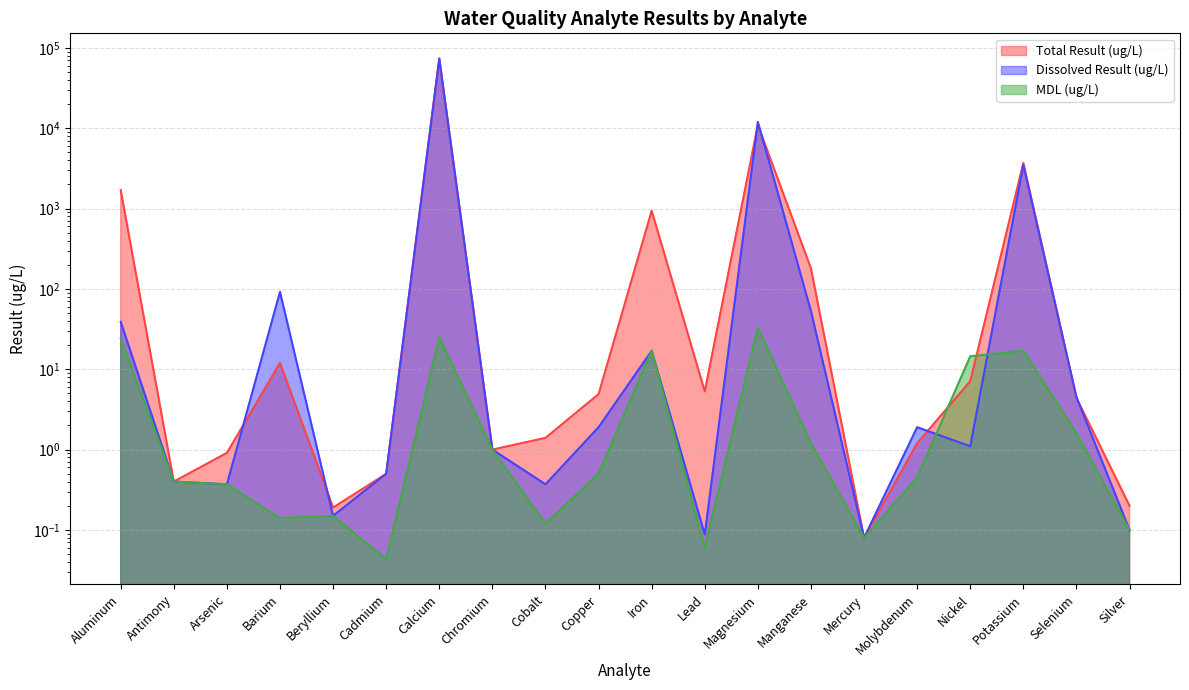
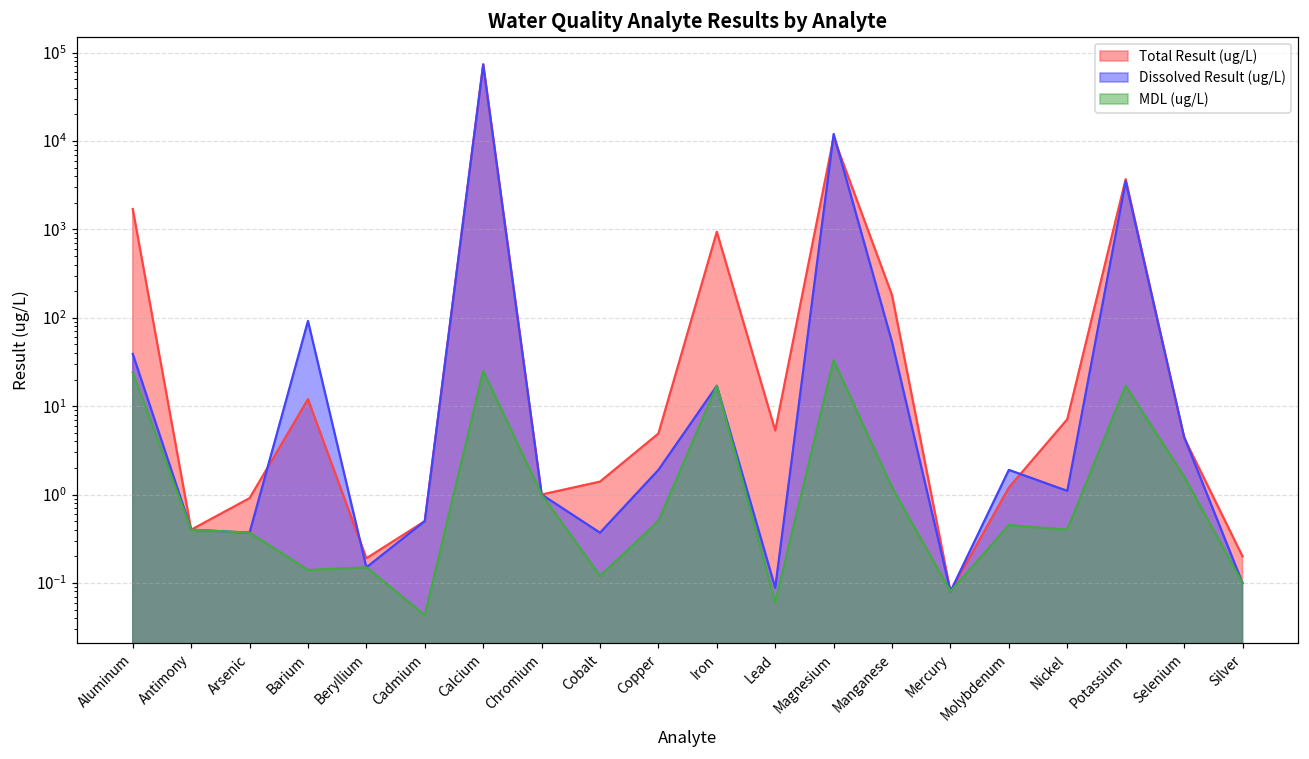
MDL (ug/L), Nickel: 15 -> 0.4
